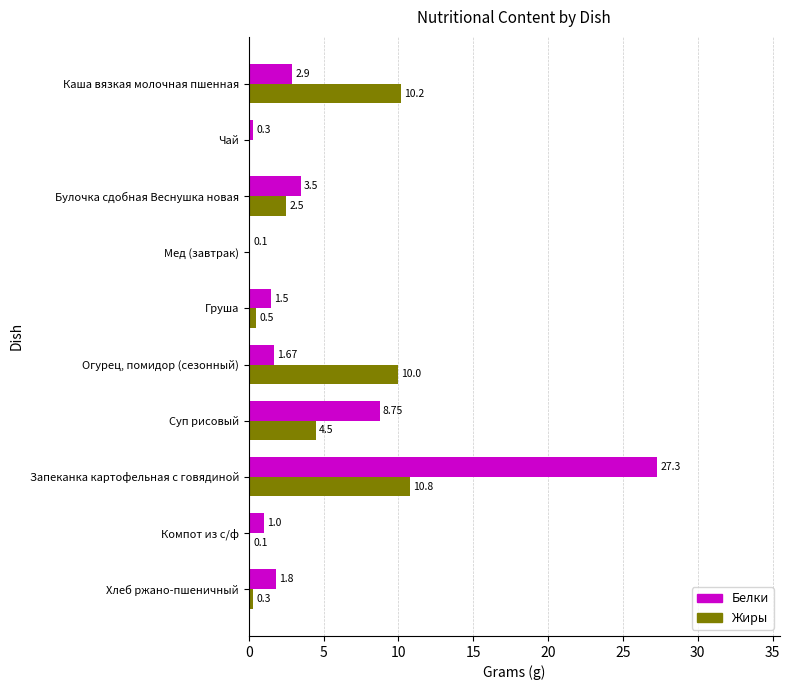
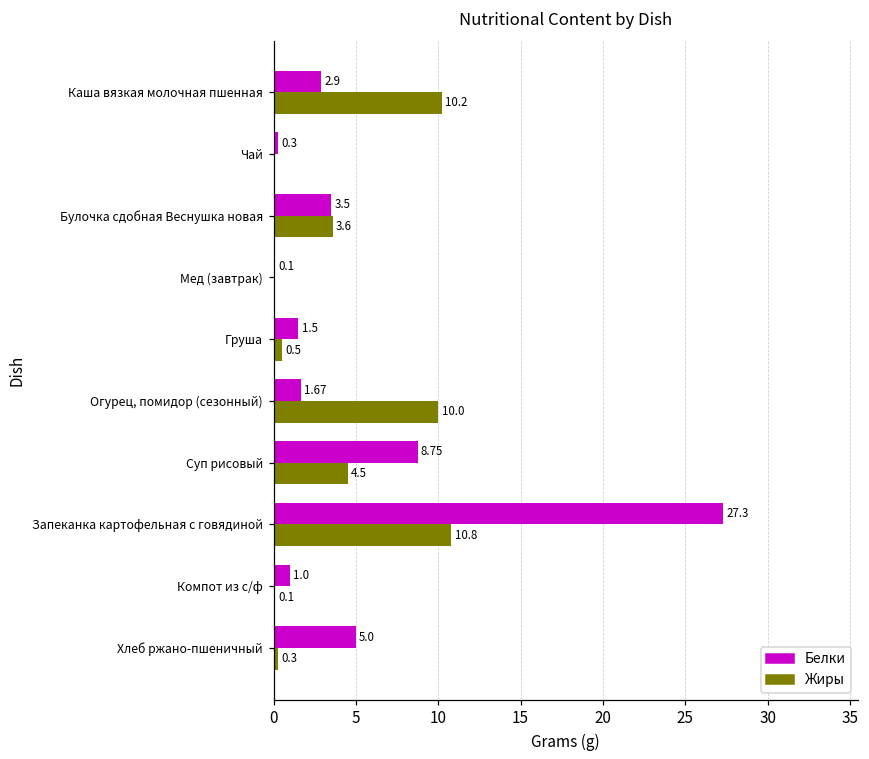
Жиры, Булочка сдобная Веснушка новая: 2.5 -> 3.6
Белки, Хлеб ржано-пшеничный: 1.8 -> 5.0
